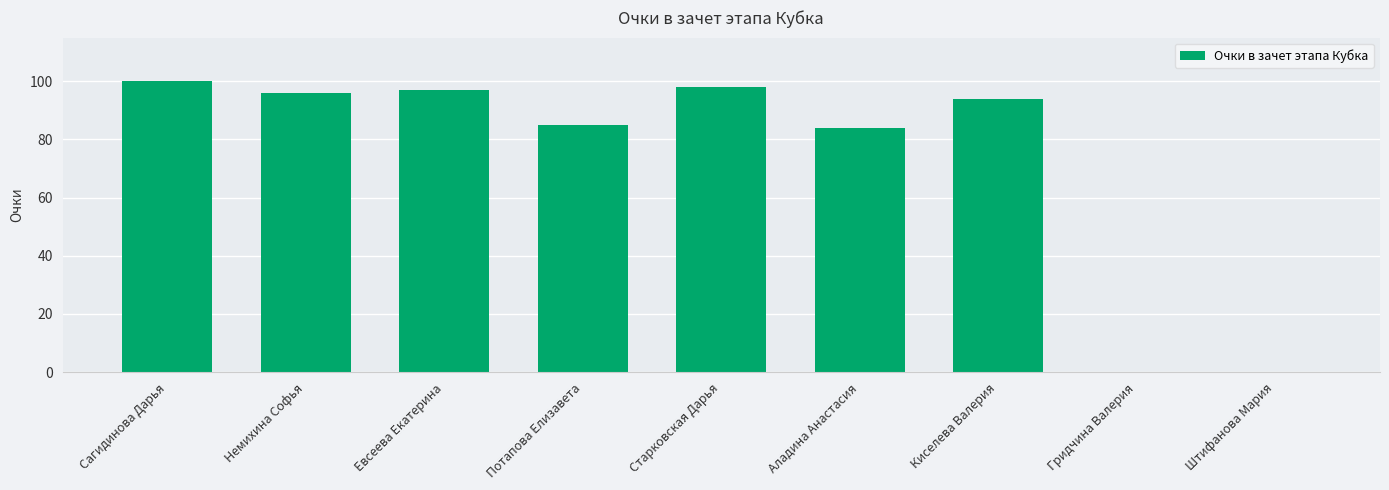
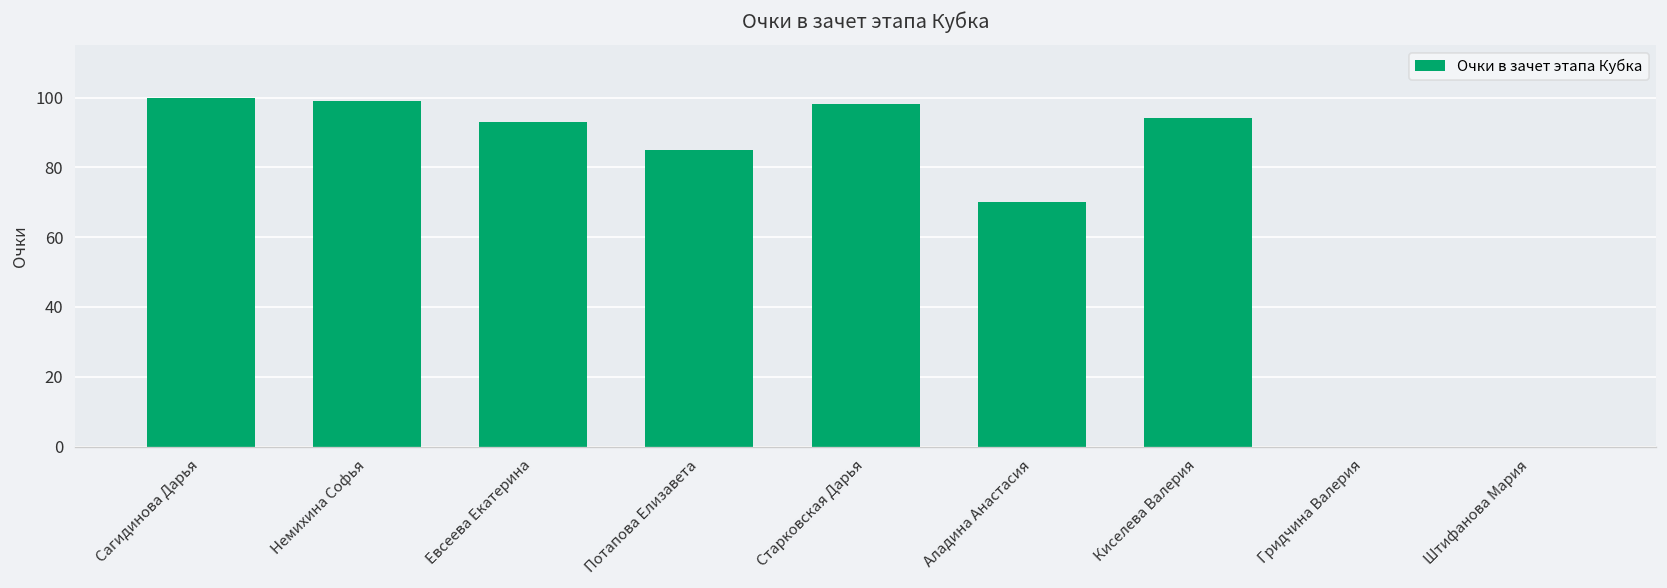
Немихина Софья: 96 -> 99
Евсеева Екатерина: 97 -> 93
Аладина Анастасия: 84 -> 70
